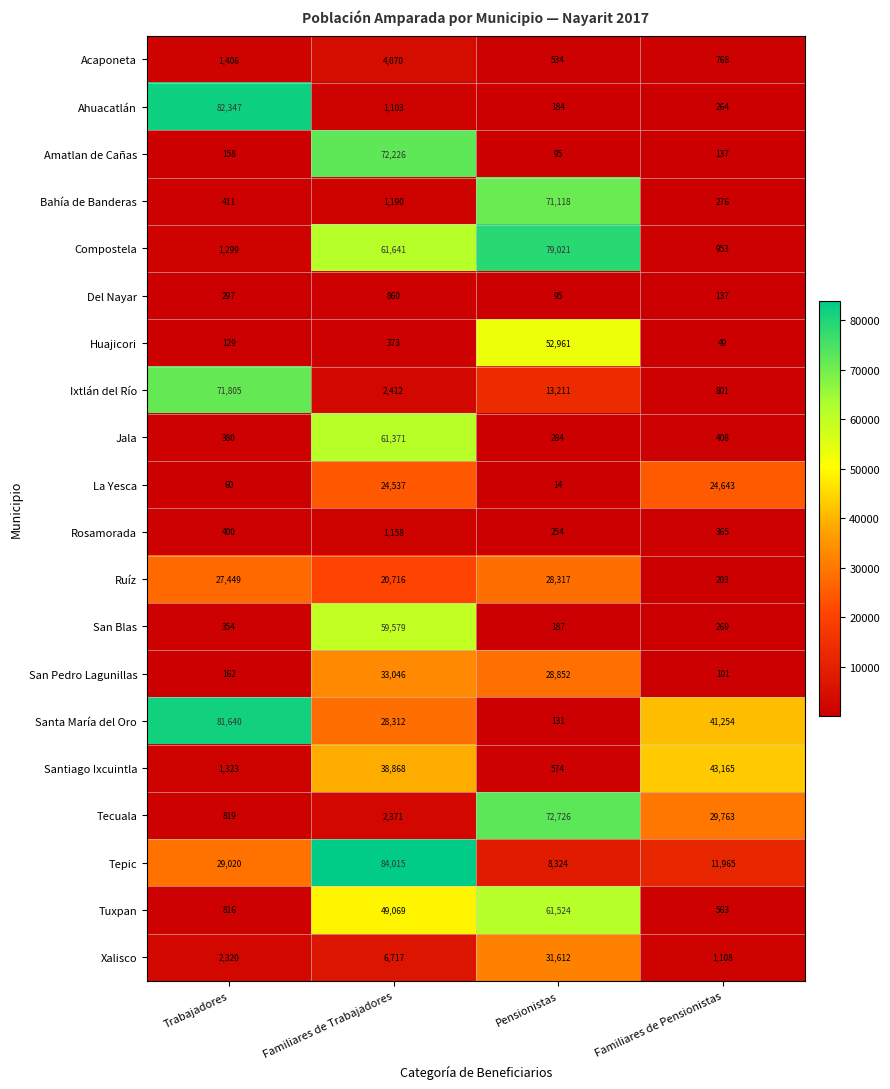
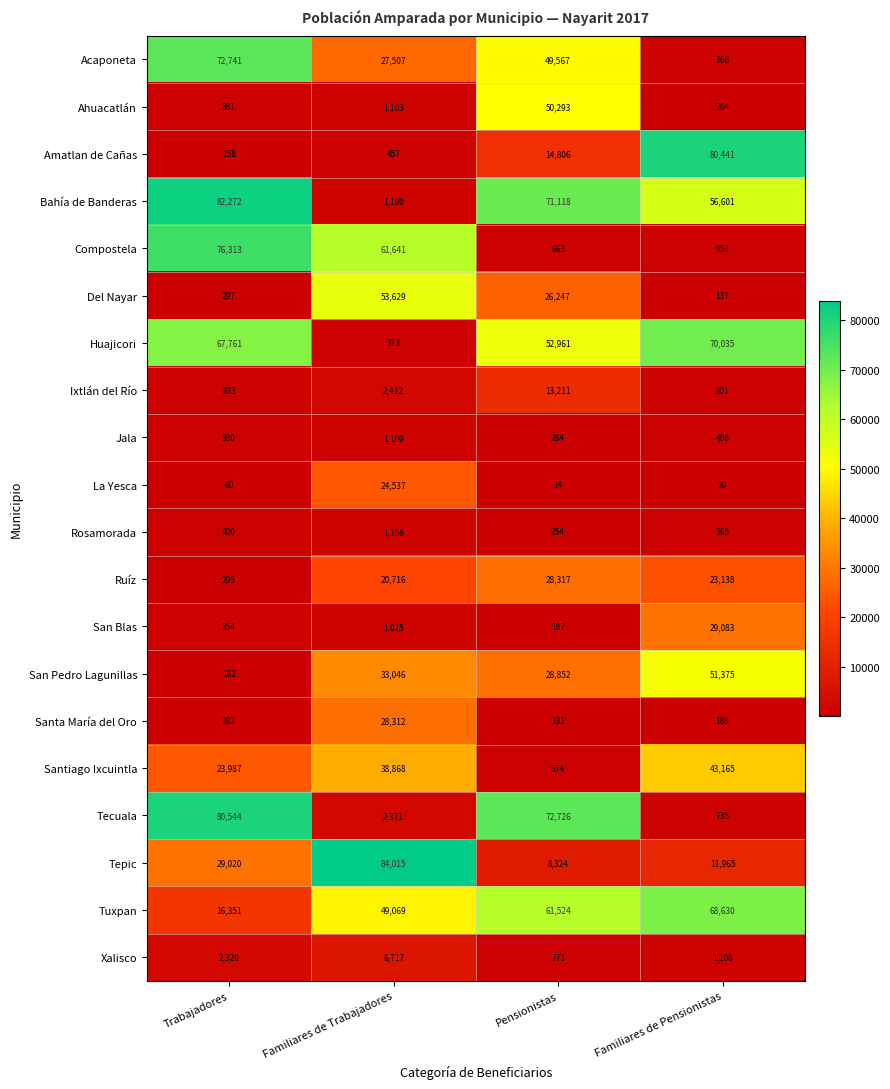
Acaponeta, Trabajadores: 1,406 -> 72,741
Acaponeta, Familiares de Trabajadores: 4,070 -> 27,507
Acaponeta, Pensionistas: 534 -> 49,567
Ahuacatlán, Trabajadores: 82,347 -> 381
Ahuacatlán, Pensionistas: 184 -> 50,293
Amatlan de Cañas, Familiares de Trabajadores: 72,226 -> 457
Amatlan de Cañas, Pensionistas: 95 -> 14,806
Amatlan de Cañas, Familiares de Pensionistas: 137 -> 80,441
Bahía de Banderas, Trabajadores: 411 -> 82,272
Bahía de Banderas, Familiares de Pensionistas: 276 -> 56,601
Compostela, Trabajadores: 1,299 -> 76,313
Compostela, Pensionistas: 79,021 -> 663
Del Nayar, Familiares de Trabajadores: 860 -> 53,629
Del Nayar, Pensionistas: 95 -> 26,247
Huajicori, Trabajadores: 129 -> 67,761
Huajicori, Familiares de Pensionistas: 49 -> 70,035
Ixtlán del Río, Trabajadores: 71,805 -> 833
Jala, Familiares de Trabajadores: 61,371 -> 1,100
La Yesca, Familiares de Pensionistas: 24,643 -> 20
Ruíz, Trabajadores: 27,449 -> 295
Ruíz, Familiares de Pensionistas: 203 -> 23,138
San Blas, Familiares de Trabajadores: 59,579 -> 1,025
San Blas, Familiares de Pensionistas: 269 -> 29,083
San Pedro Lagunillas, Familiares de Pensionistas: 101 -> 51,375
Santa María del Oro, Trabajadores: 81,640 -> 282
Santa María del Oro, Familiares de Pensionistas: 41,254 -> 188
Santiago Ixcuintla, Trabajadores: 1,323 -> 23,987
Tecuala, Trabajadores: 819 -> 80,544
Tecuala, Familiares de Pensionistas: 29,763 -> 735
Tuxpan, Trabajadores: 816 -> 16,351
Tuxpan, Familiares de Pensionistas: 563 -> 68,630
Xalisco, Pensionistas: 31,612 -> 771
